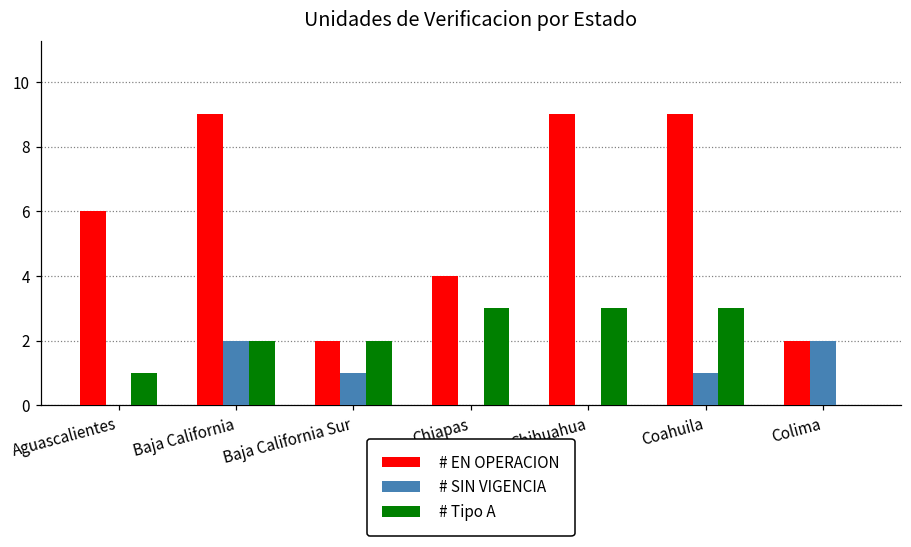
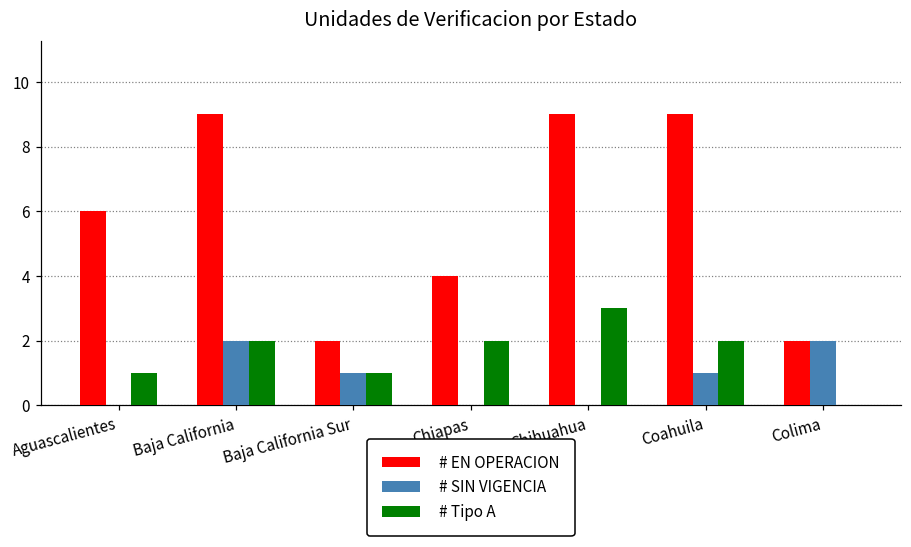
# Tipo A, Baja California Sur: 2 -> 1
# Tipo A, Chiapas: 3 -> 2
# Tipo A, Coahuila: 3 -> 2
